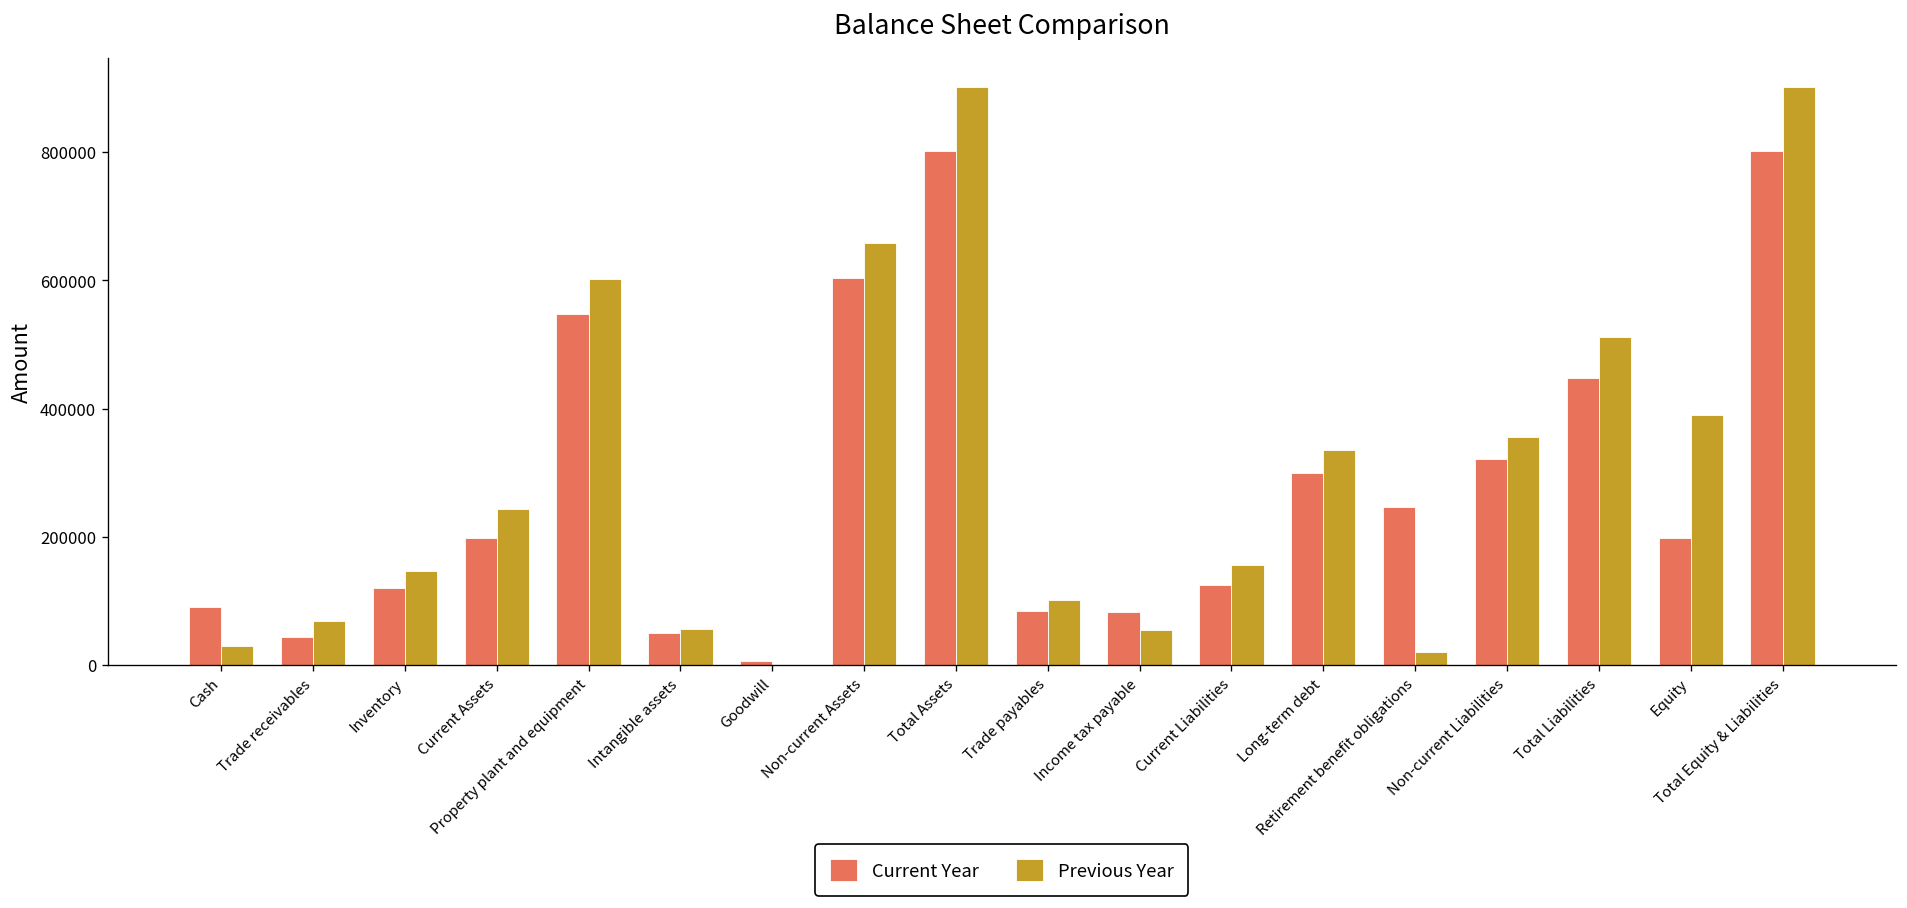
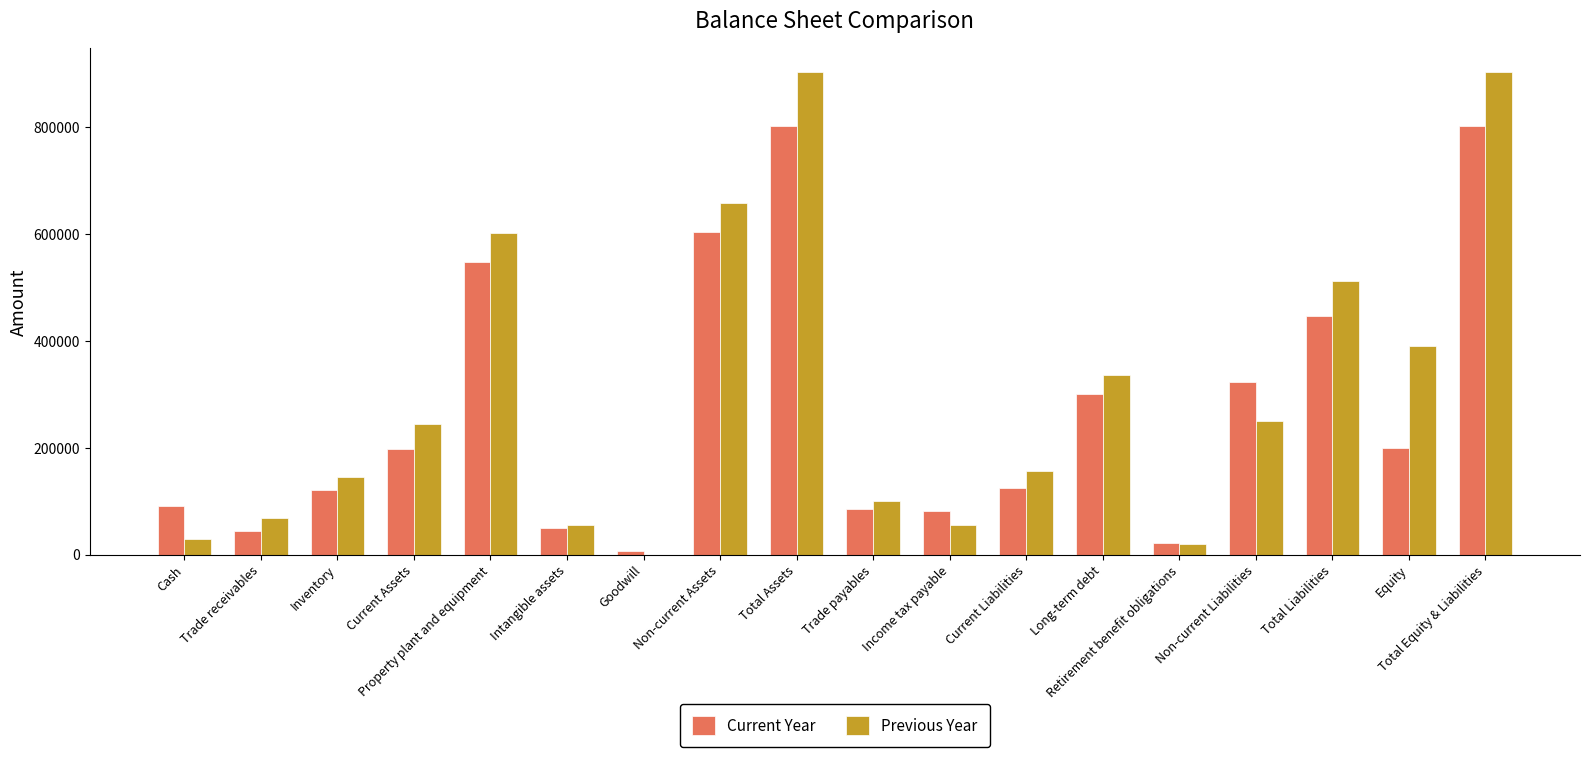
Current Year, Retirement benefit obligations: 250000 -> 20000
Previous Year, Non-current Liabilities: 360000 -> 250000
